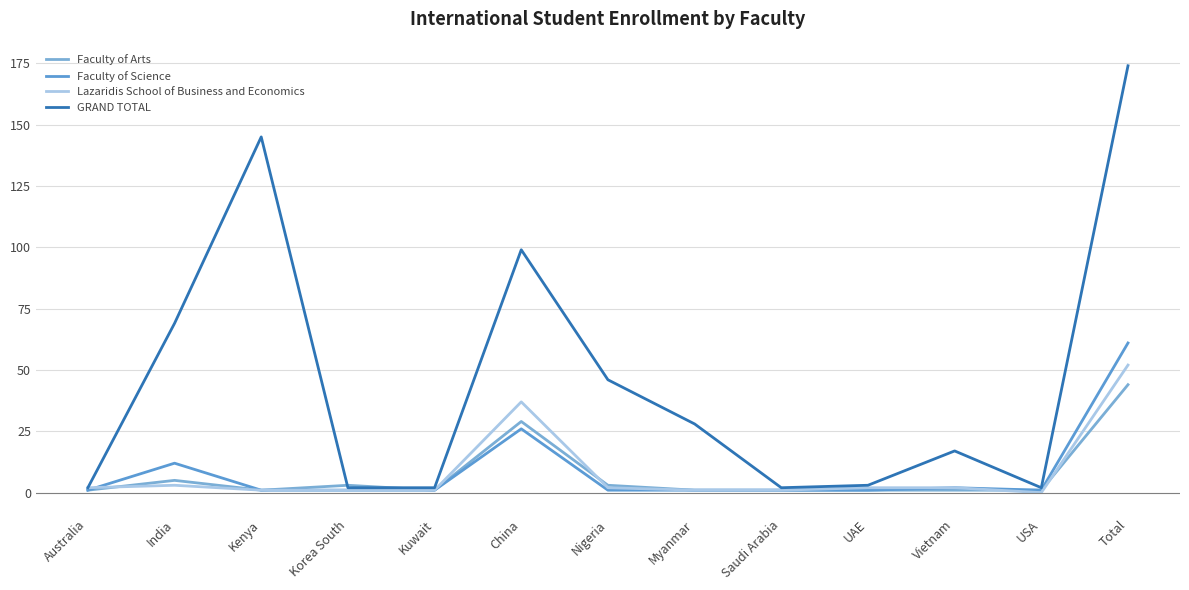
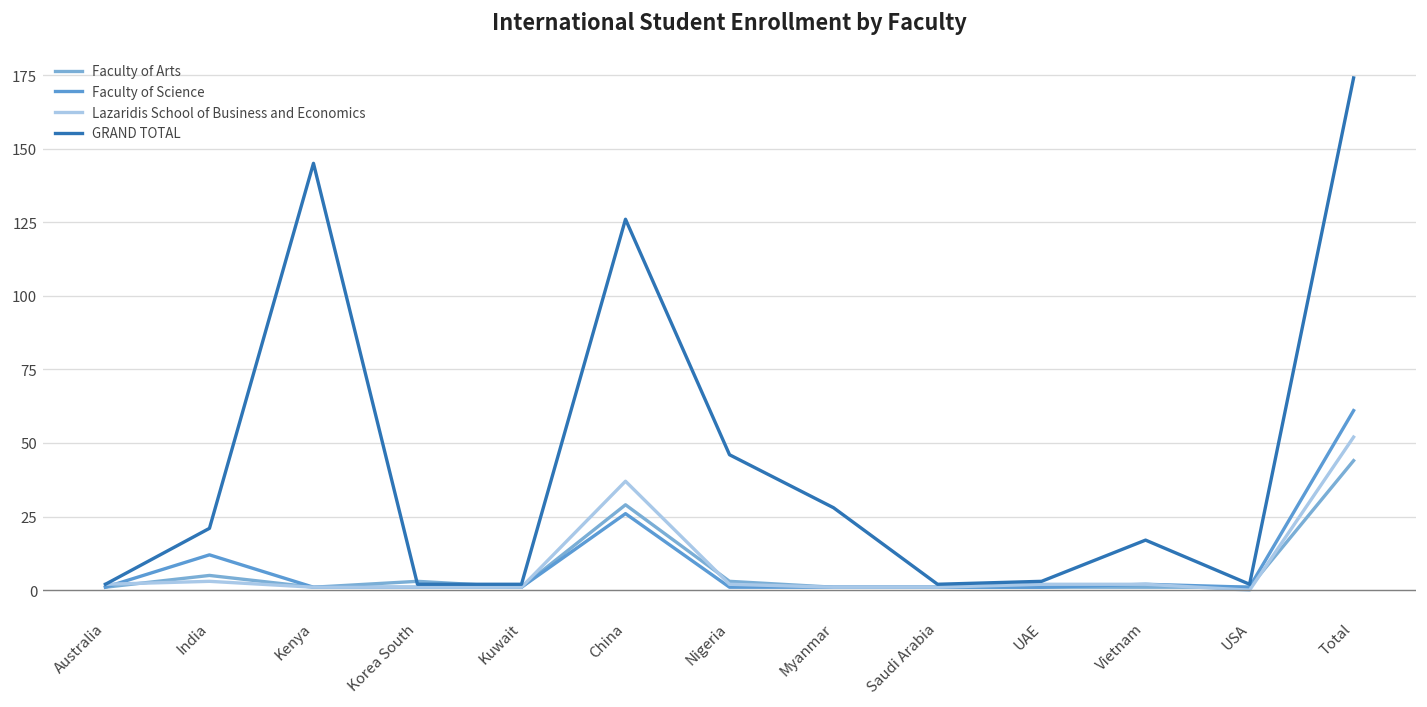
GRAND TOTAL, India: 69 -> 21
GRAND TOTAL, China: 99 -> 126
